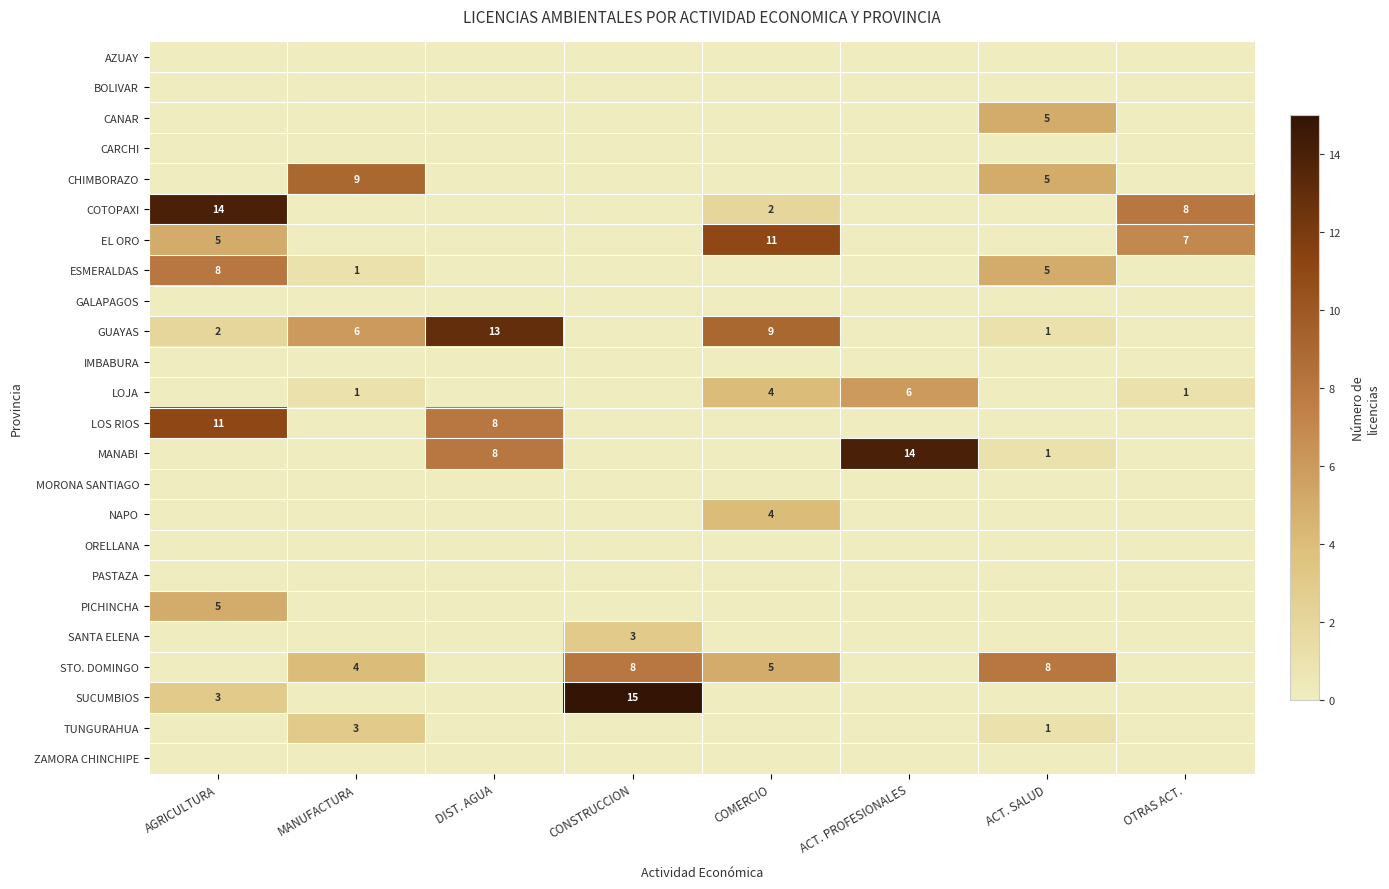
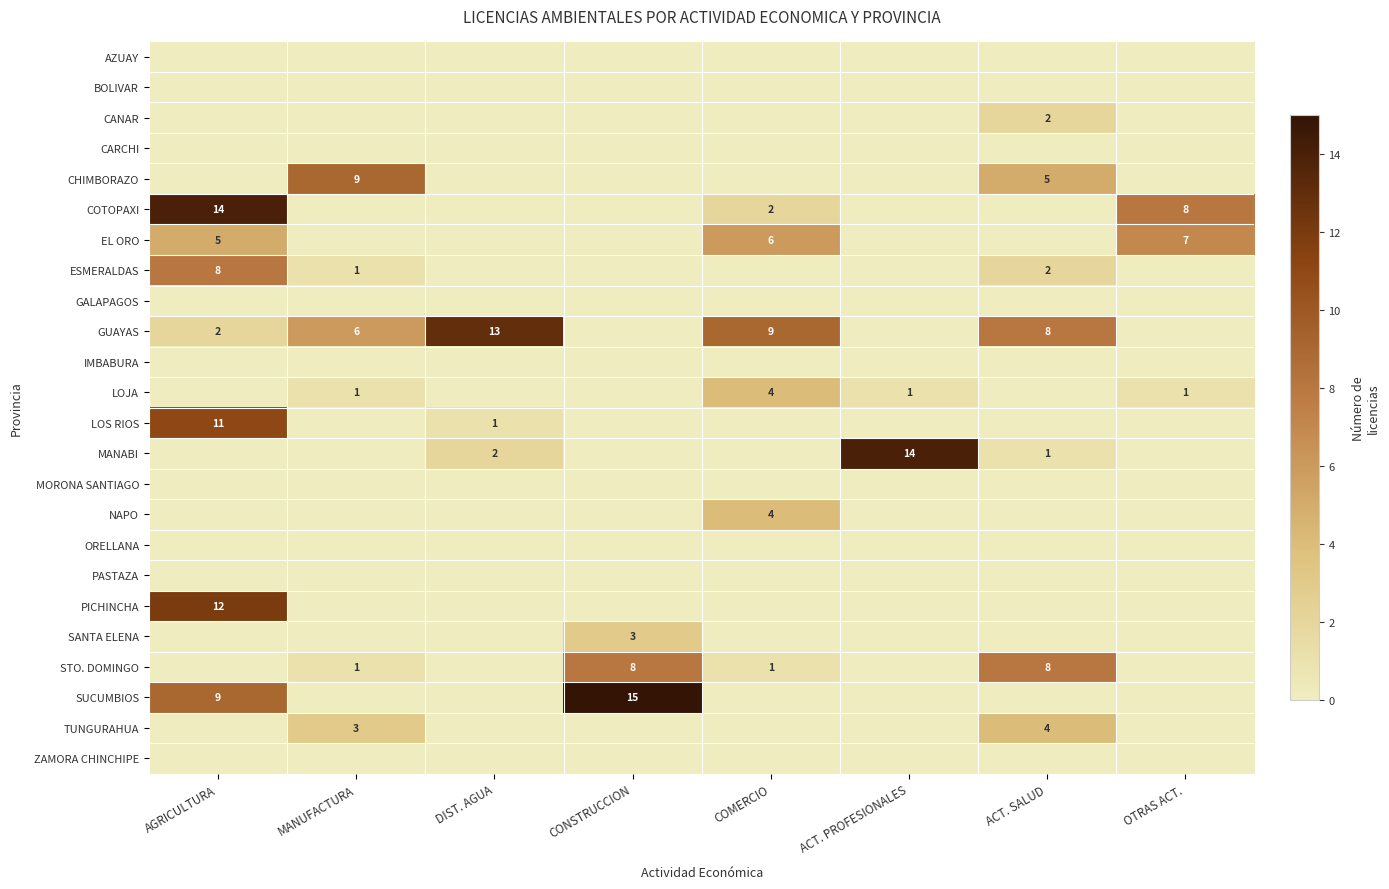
CANAR, ACT. SALUD: 5 -> 2
EL ORO, COMERCIO: 11 -> 6
ESMERALDAS, ACT. SALUD: 5 -> 2
GUAYAS, ACT. SALUD: 1 -> 8
LOJA, ACT. PROFESIONALES: 6 -> 1
LOS RIOS, DIST. AGUA: 8 -> 1
MANABI, DIST. AGUA: 8 -> 2
PICHINCHA, AGRICULTURA: 5 -> 12
STO. DOMINGO, MANUFACTURA: 4 -> 1
STO. DOMINGO, COMERCIO: 5 -> 1
SUCUMBIOS, AGRICULTURA: 3 -> 9
TUNGURAHUA, ACT. SALUD: 1 -> 4
